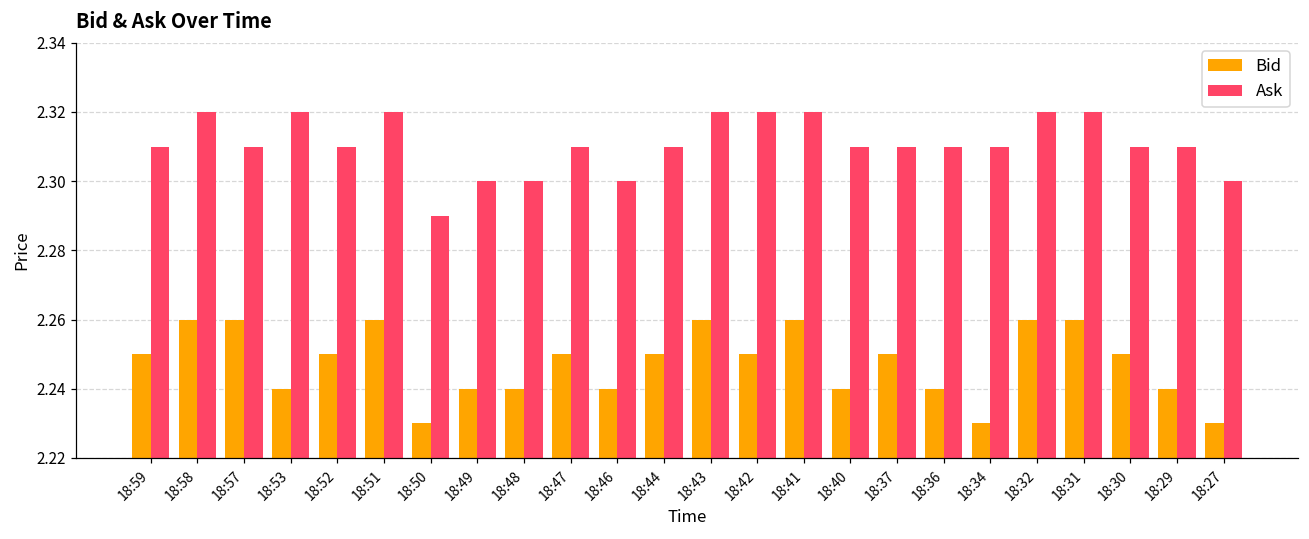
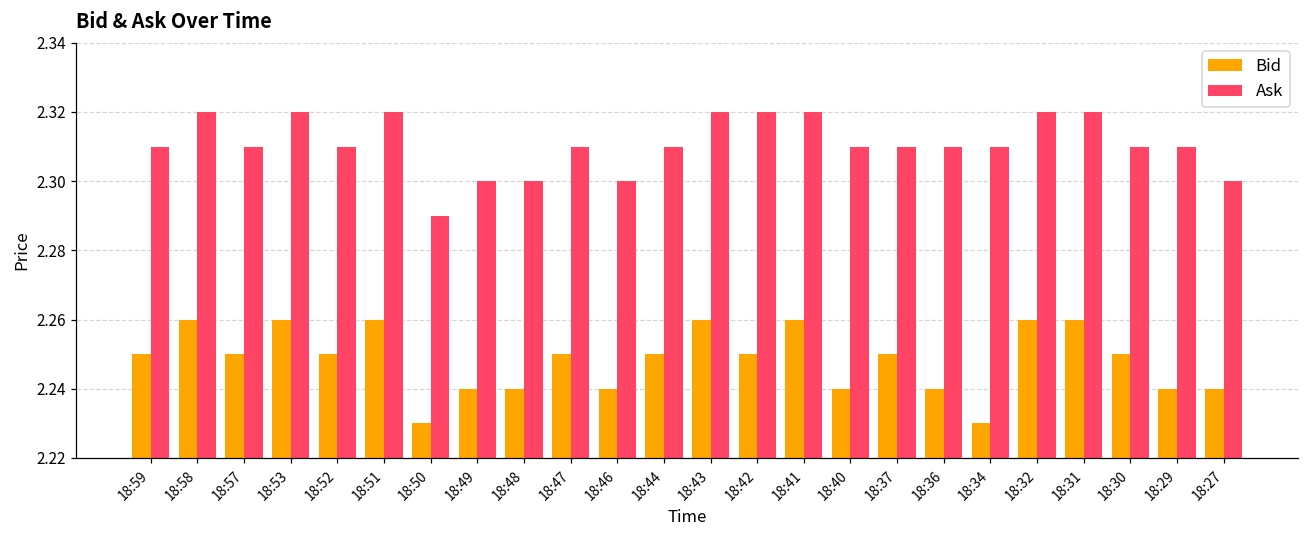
Bid, 18:57: 2.26 -> 2.25
Bid, 18:53: 2.24 -> 2.26
Bid, 18:27: 2.23 -> 2.24
